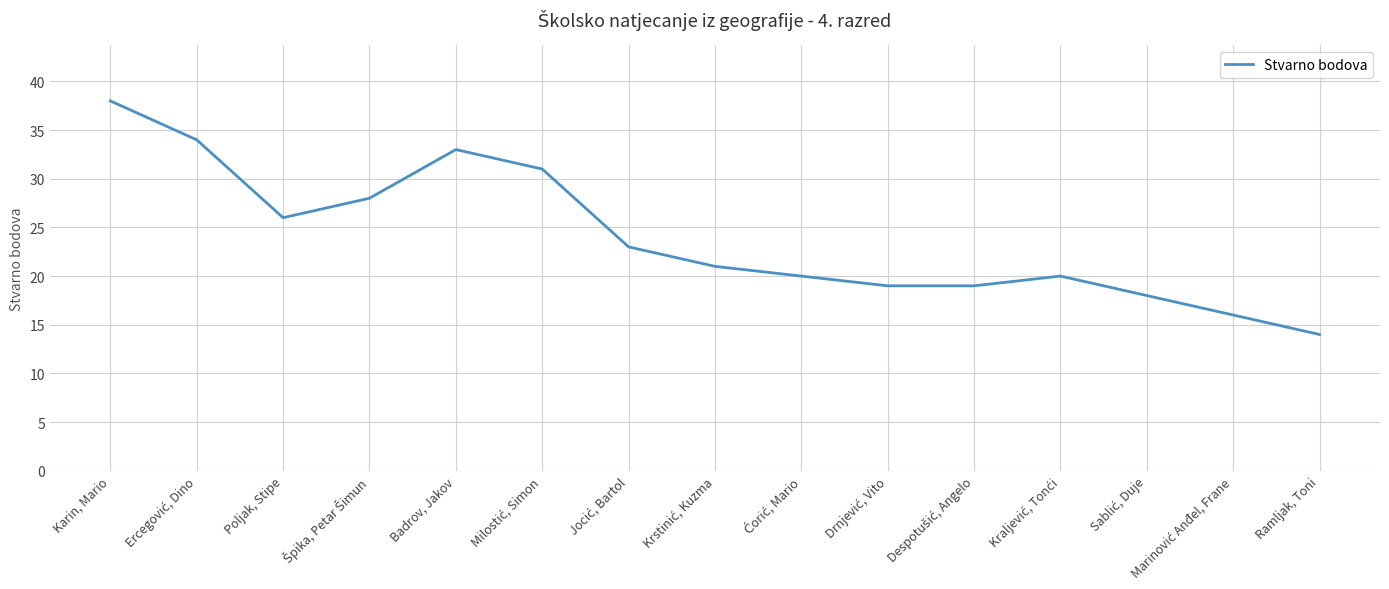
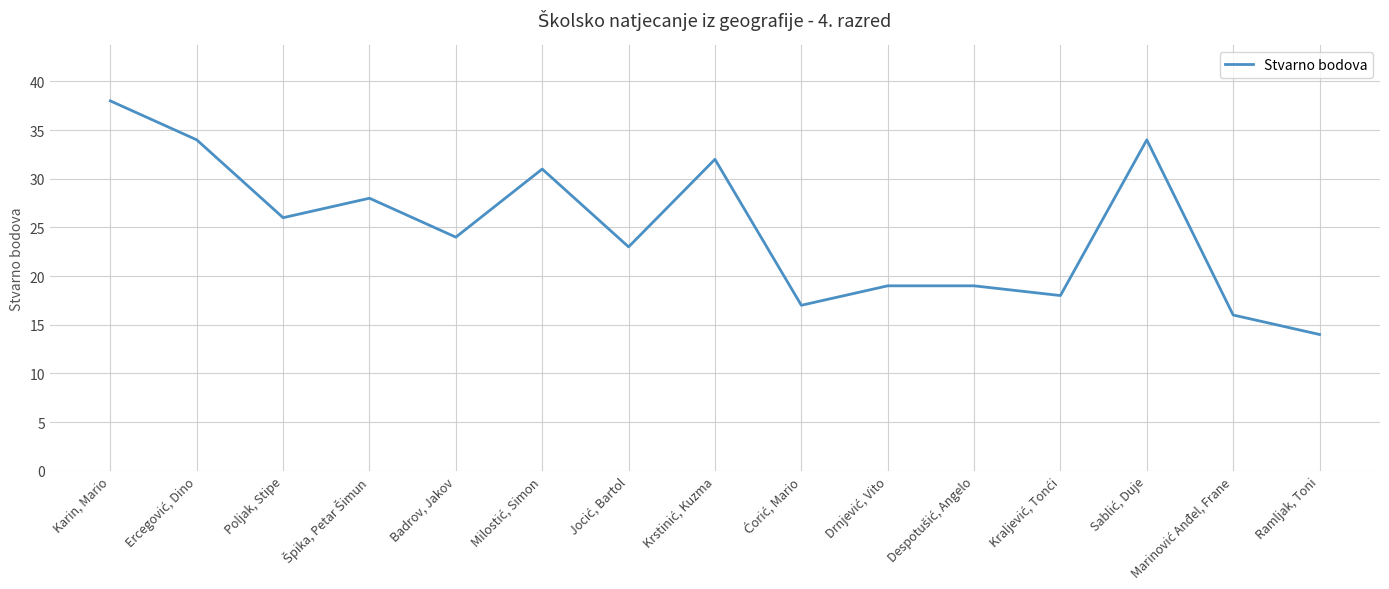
Badrov, Jakov: 33 -> 24
Krstinić, Kuzma: 21 -> 32
Ćorić, Mario: 20 -> 17
Kraljević, Tonći: 20 -> 18
Sablić, Duje: 18 -> 34
